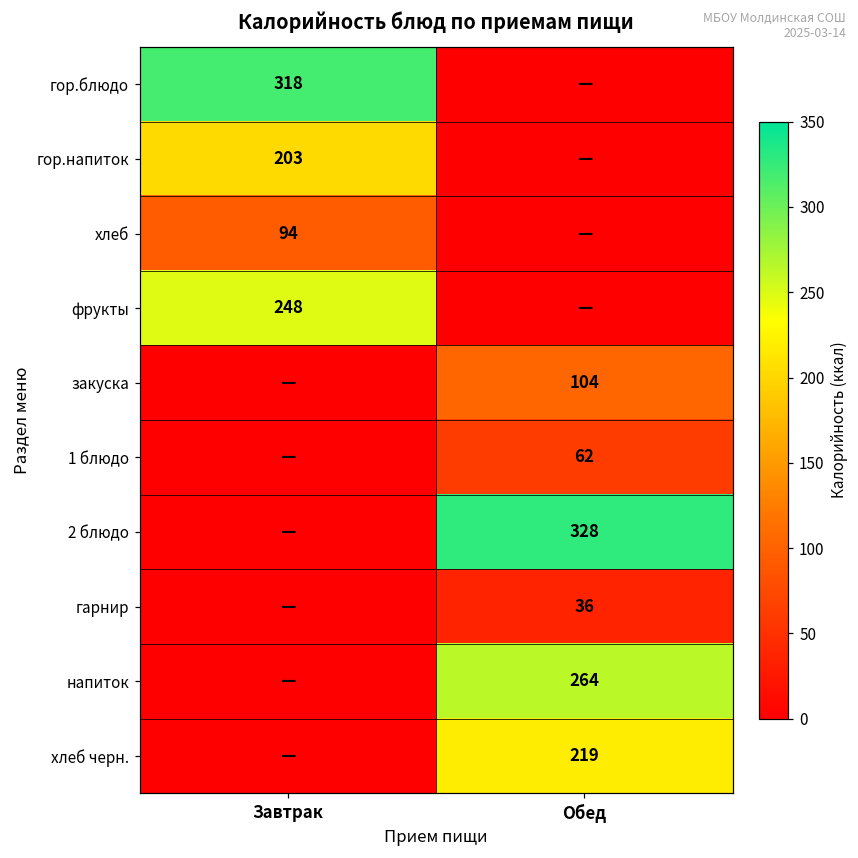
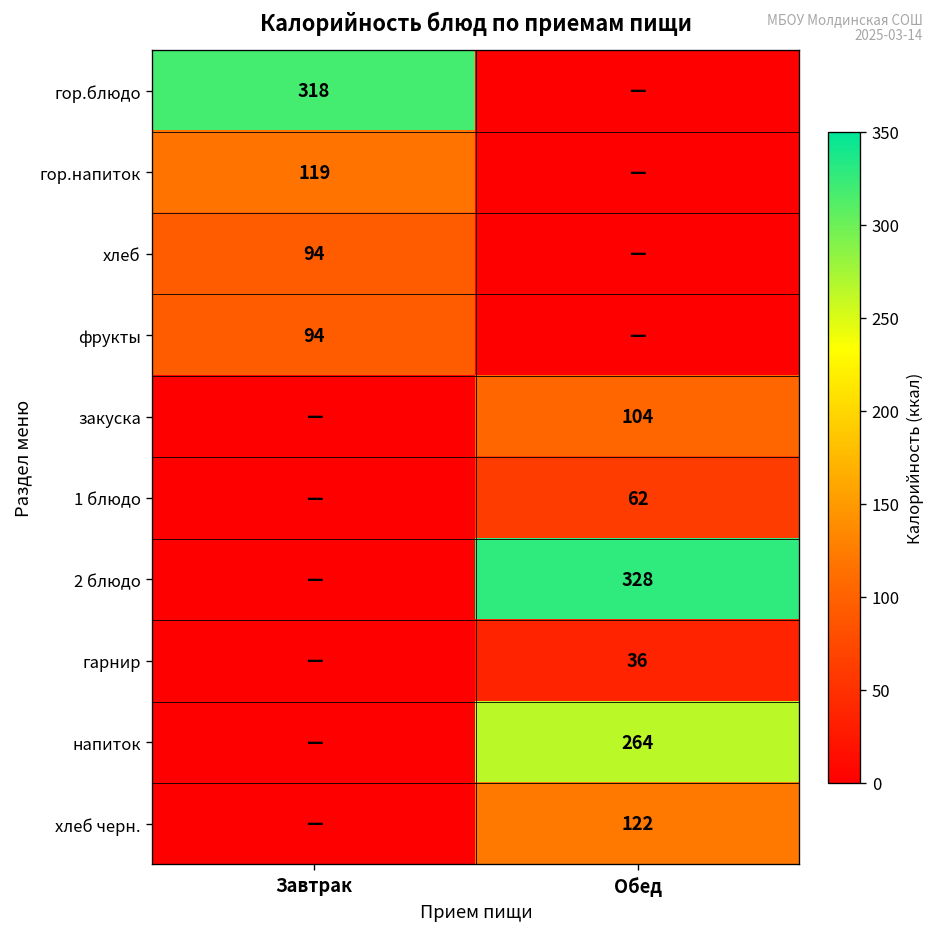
гор.напиток, Завтрак: 203 -> 119
фрукты, Завтрак: 248 -> 94
хлеб черн., Обед: 219 -> 122
